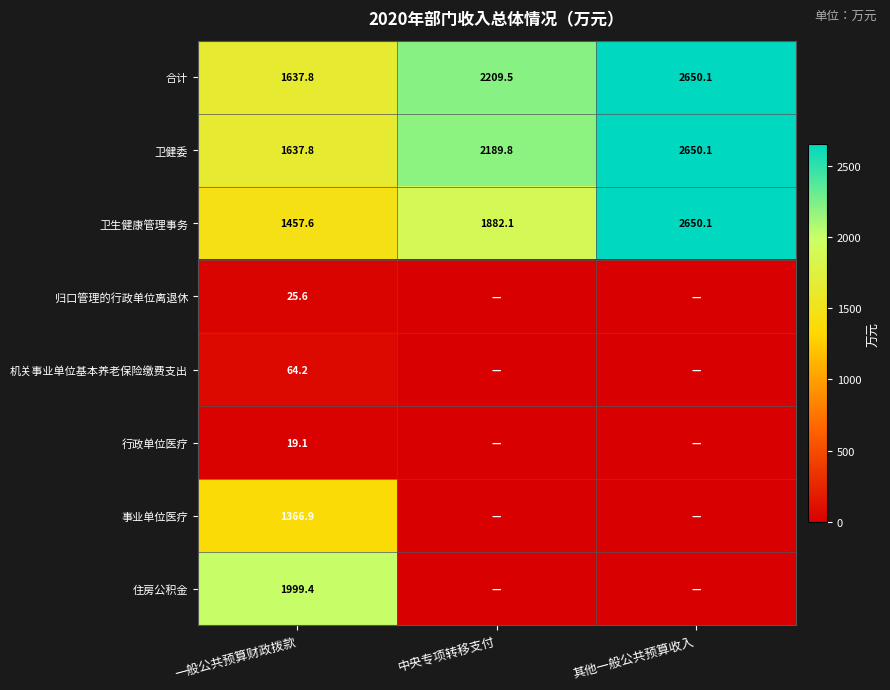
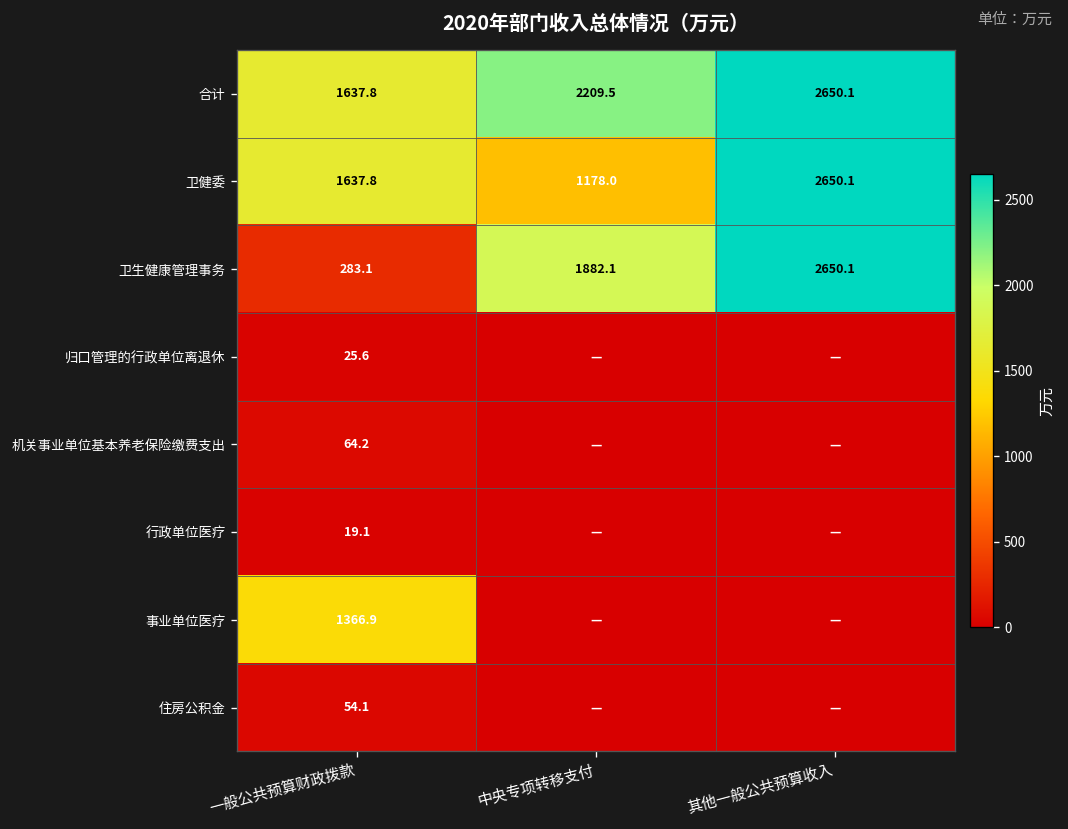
卫健委, 中央专项转移支付: 2189.8 -> 1178.0
卫生健康管理事务, 一般公共预算财政拨款: 1457.6 -> 283.1
住房公积金, 一般公共预算财政拨款: 1999.4 -> 54.1
